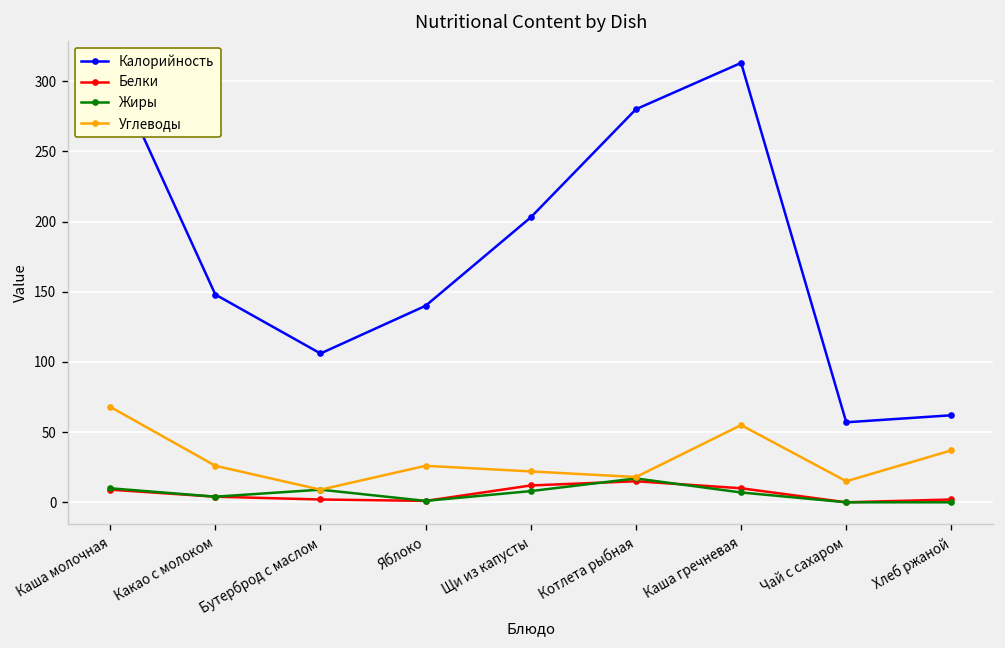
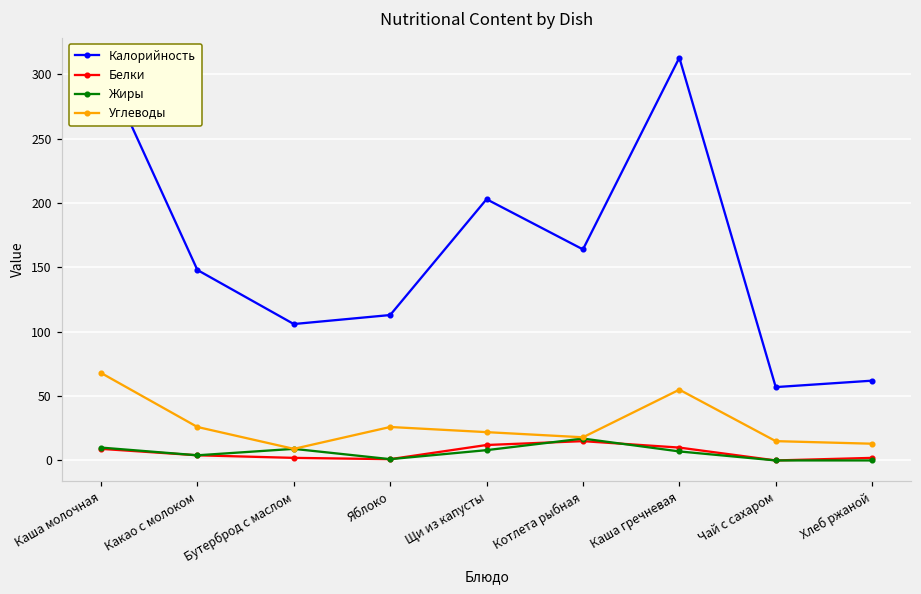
Калорийность, Яблоко: 140 -> 113
Калорийность, Котлета рыбная: 280 -> 164
Углеводы, Хлеб ржаной: 37 -> 13
